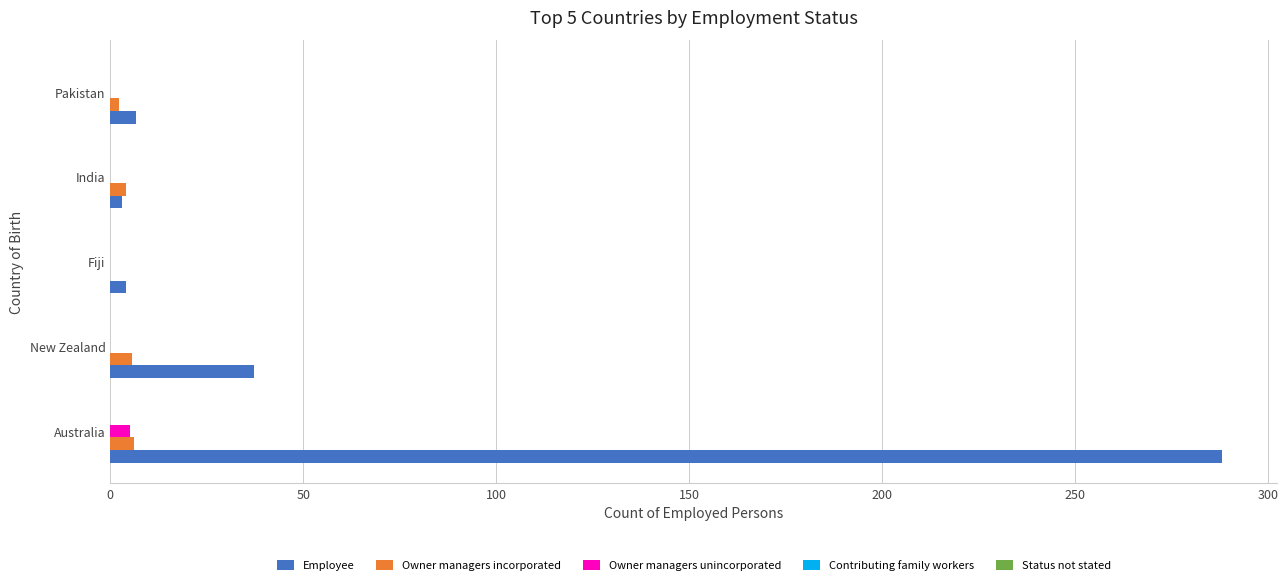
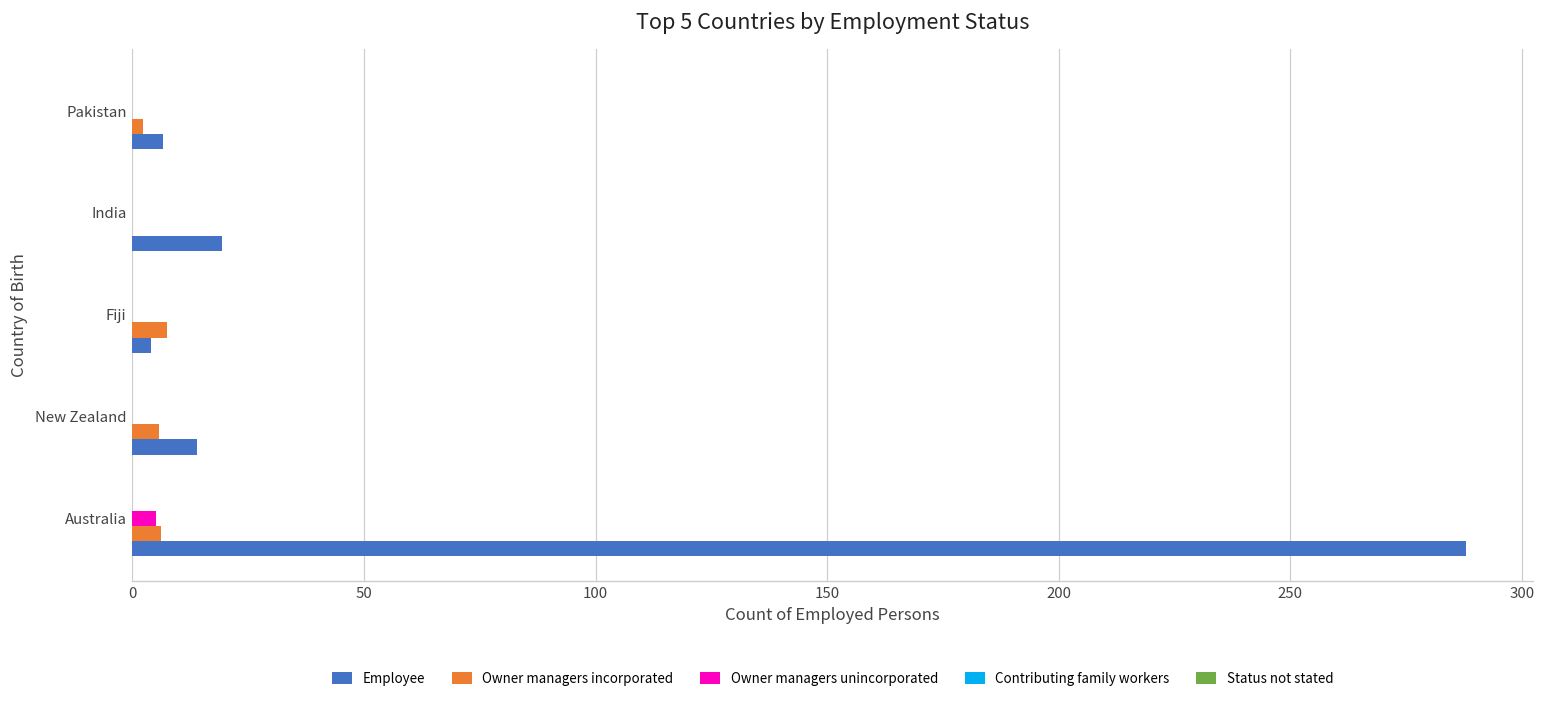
Owner managers incorporated, India: 4 -> 0
Employee, India: 3 -> 19
Owner managers incorporated, Fiji: 0 -> 7
Employee, New Zealand: 37 -> 14
